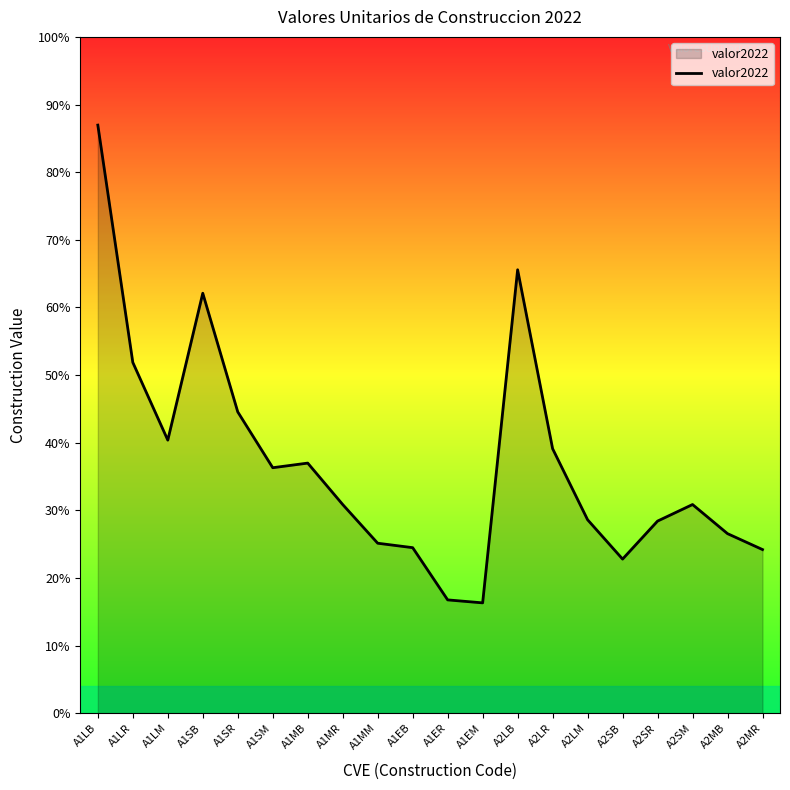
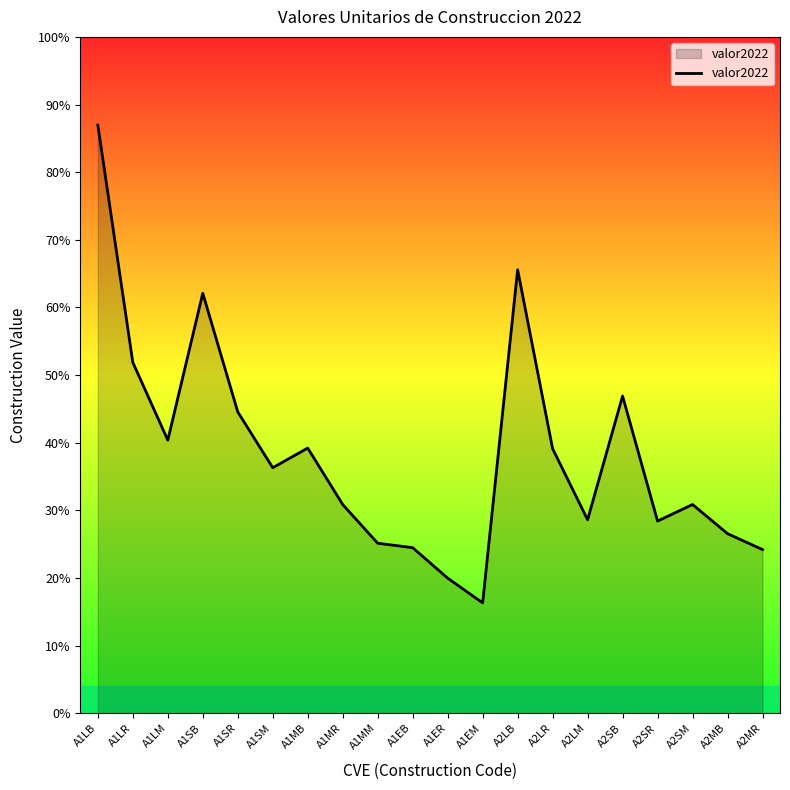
A1MB: 37% -> 39%
A1ER: 17% -> 20%
A2SB: 23% -> 47%
